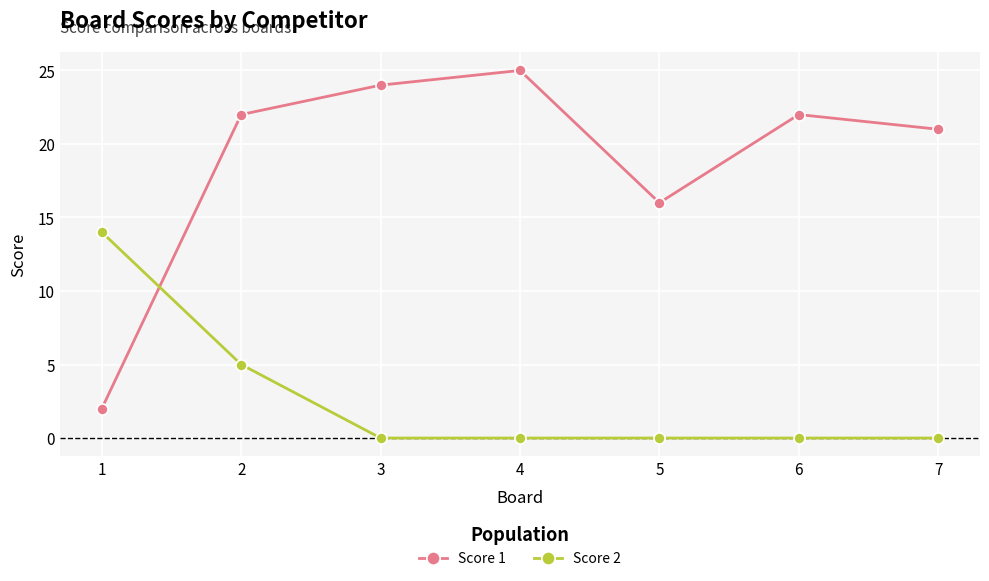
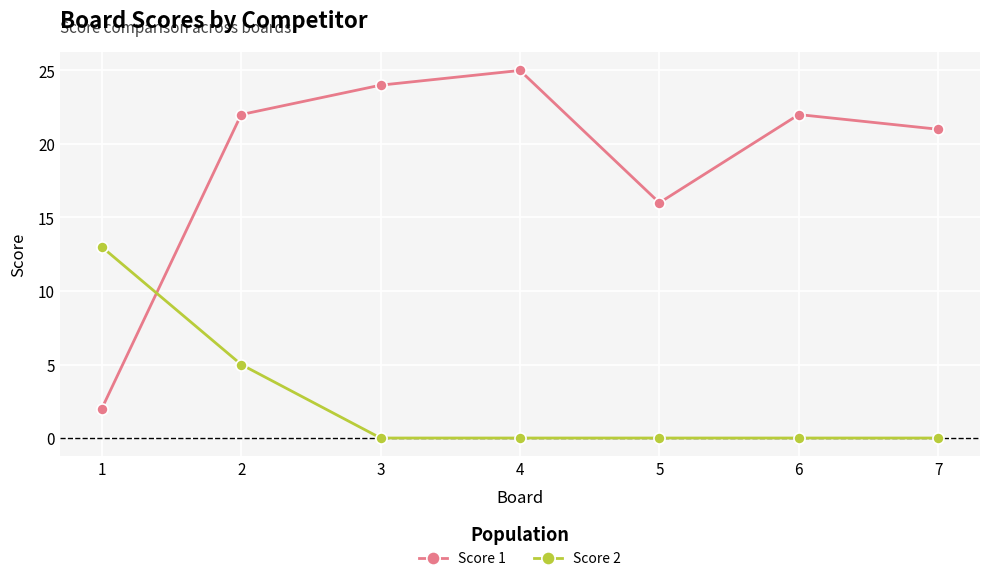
Score 2, 1: 14 -> 13
